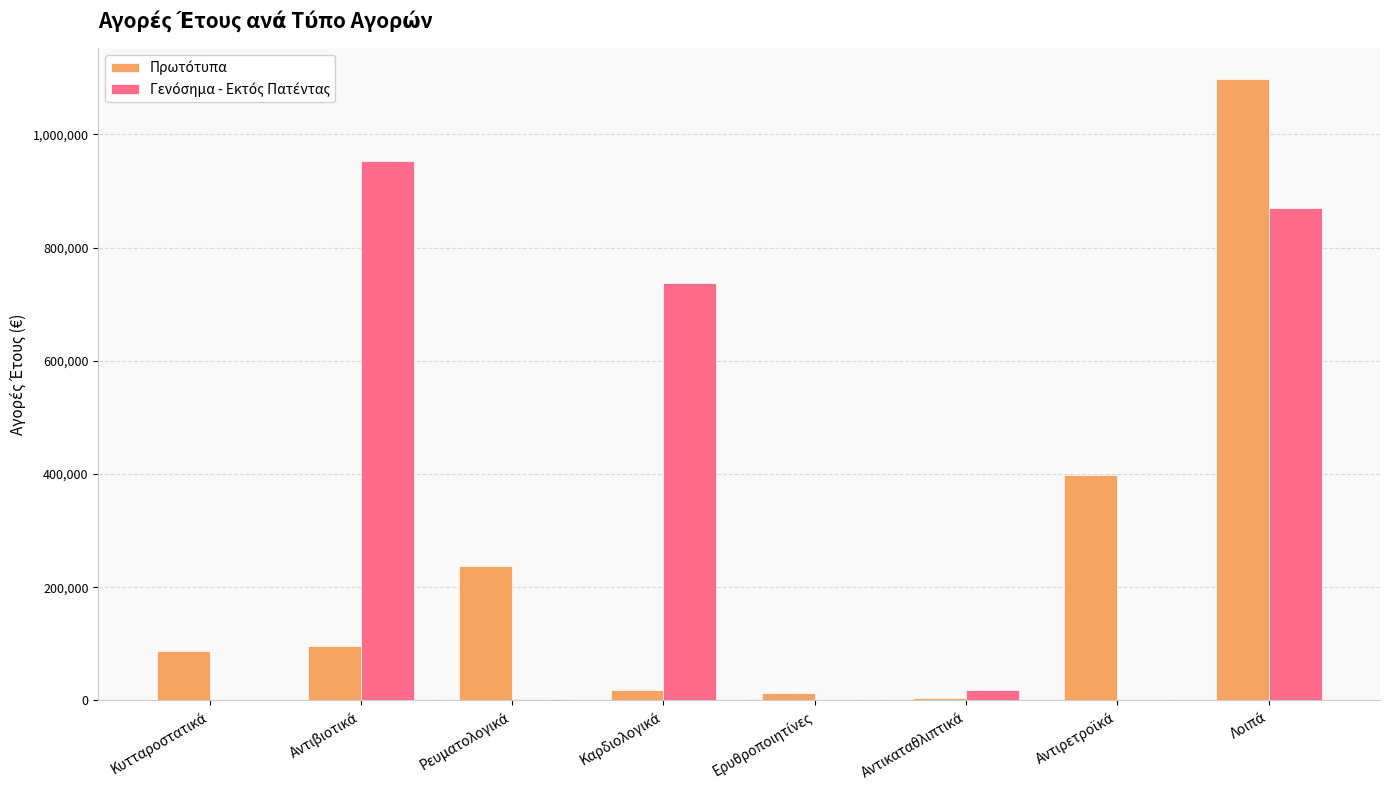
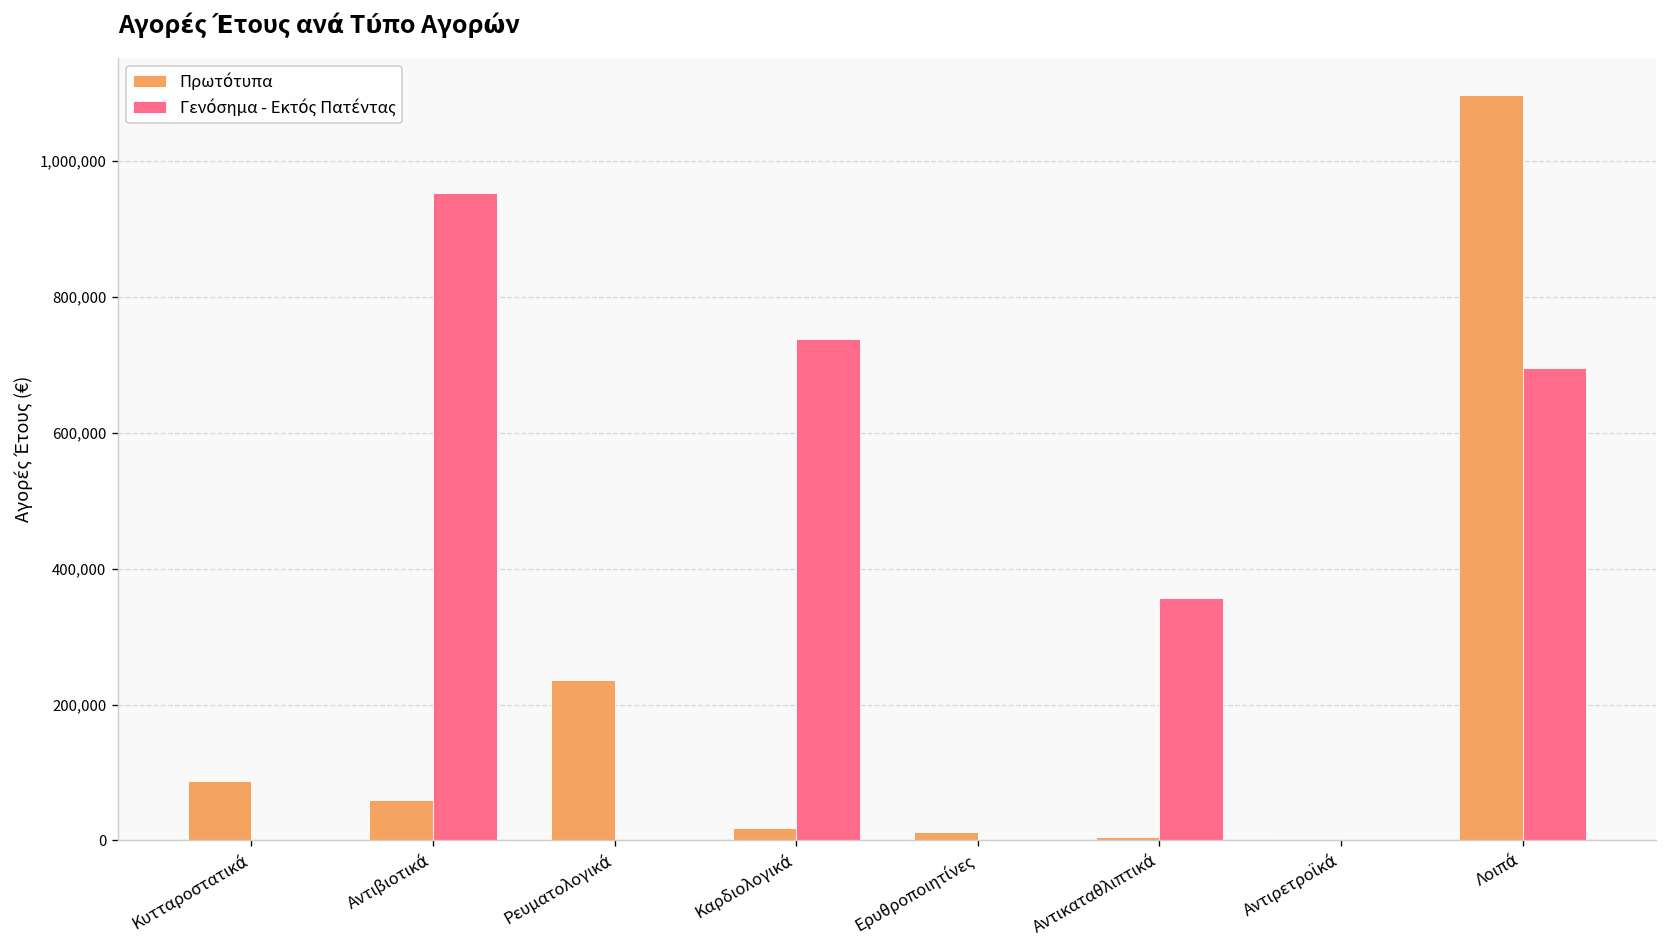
Πρωτότυπα, Αντιβιοτικά: 100,000 -> 60,000
Γενόσημα - Εκτός Πατέντας, Αντικαταθλιπτικά: 20,000 -> 360,000
Πρωτότυπα, Αντιρετροϊκά: 400,000 -> 0
Γενόσημα - Εκτός Πατέντας, Λοιπά: 870,000 -> 700,000
